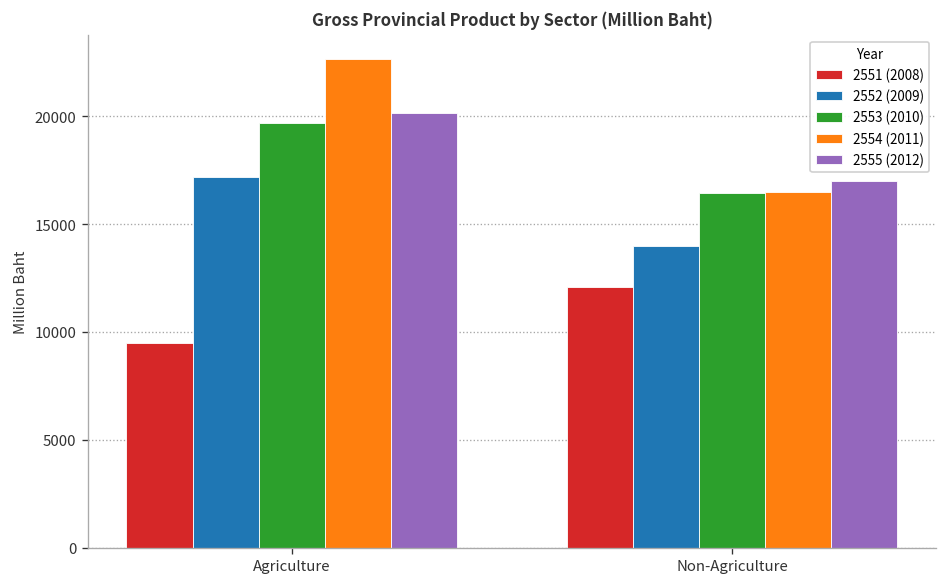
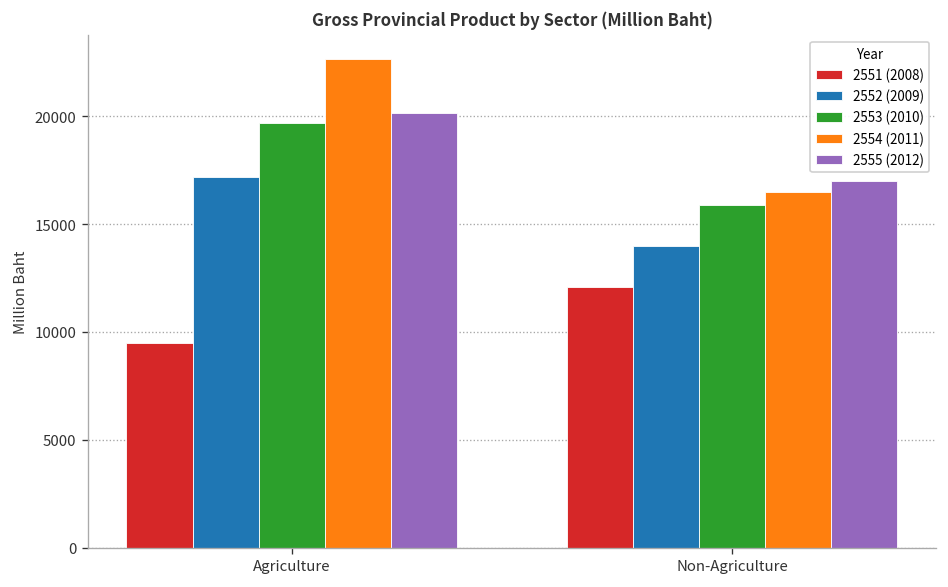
2553 (2010), Non-Agriculture: 16400 -> 15900
